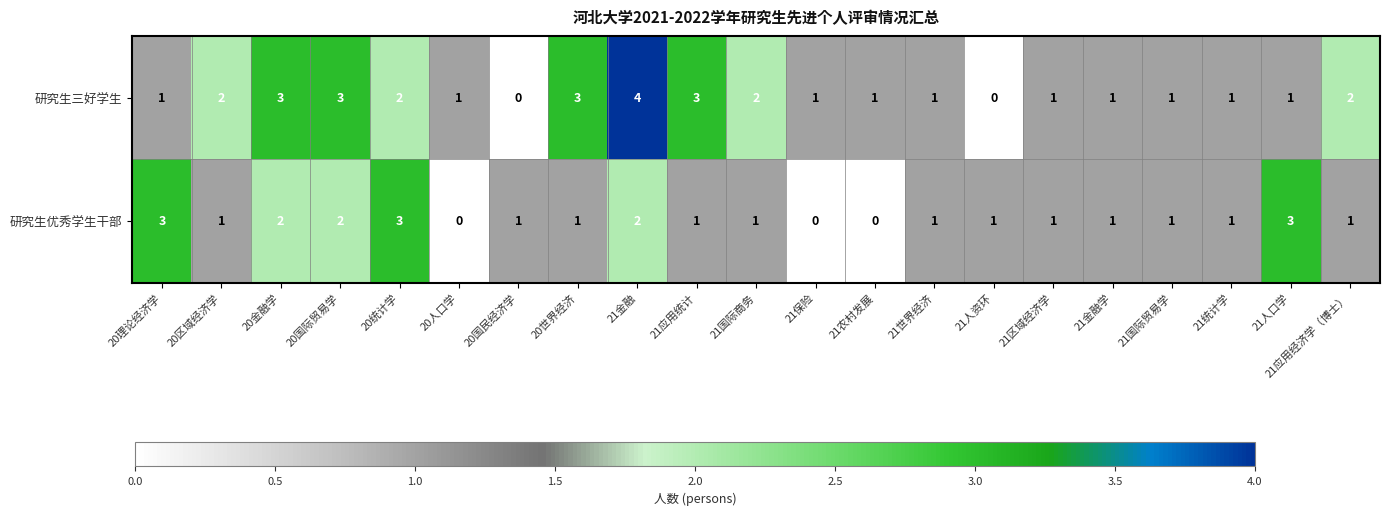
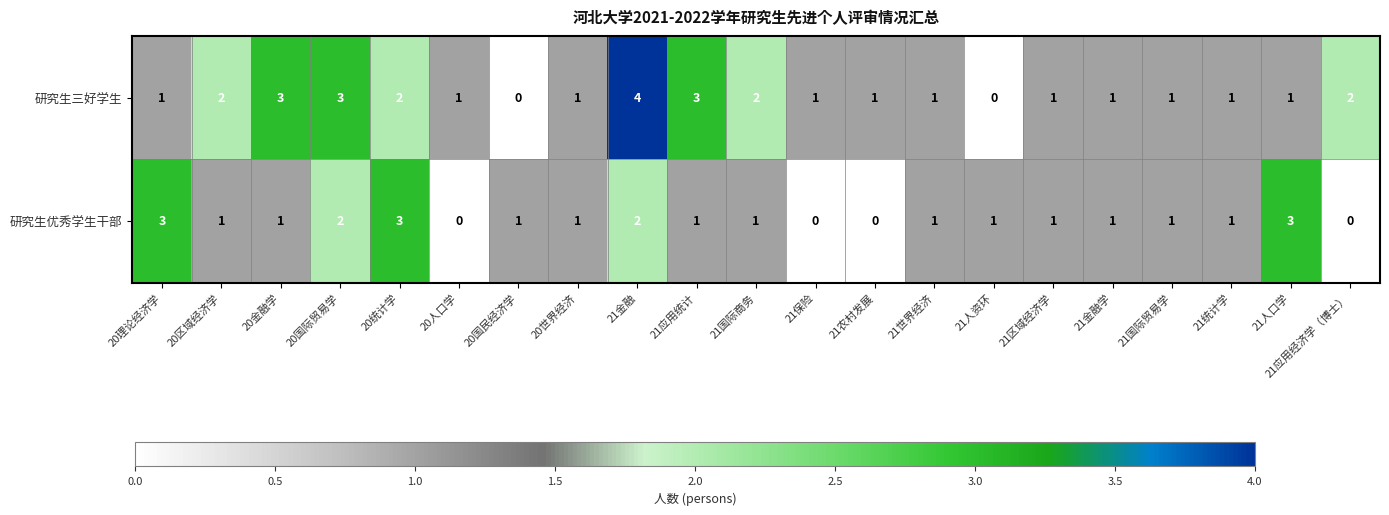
研究生三好学生, 20世界经济: 3 -> 1
研究生优秀学生干部, 20金融学: 2 -> 1
研究生优秀学生干部, 21应用经济学（博士）: 1 -> 0
